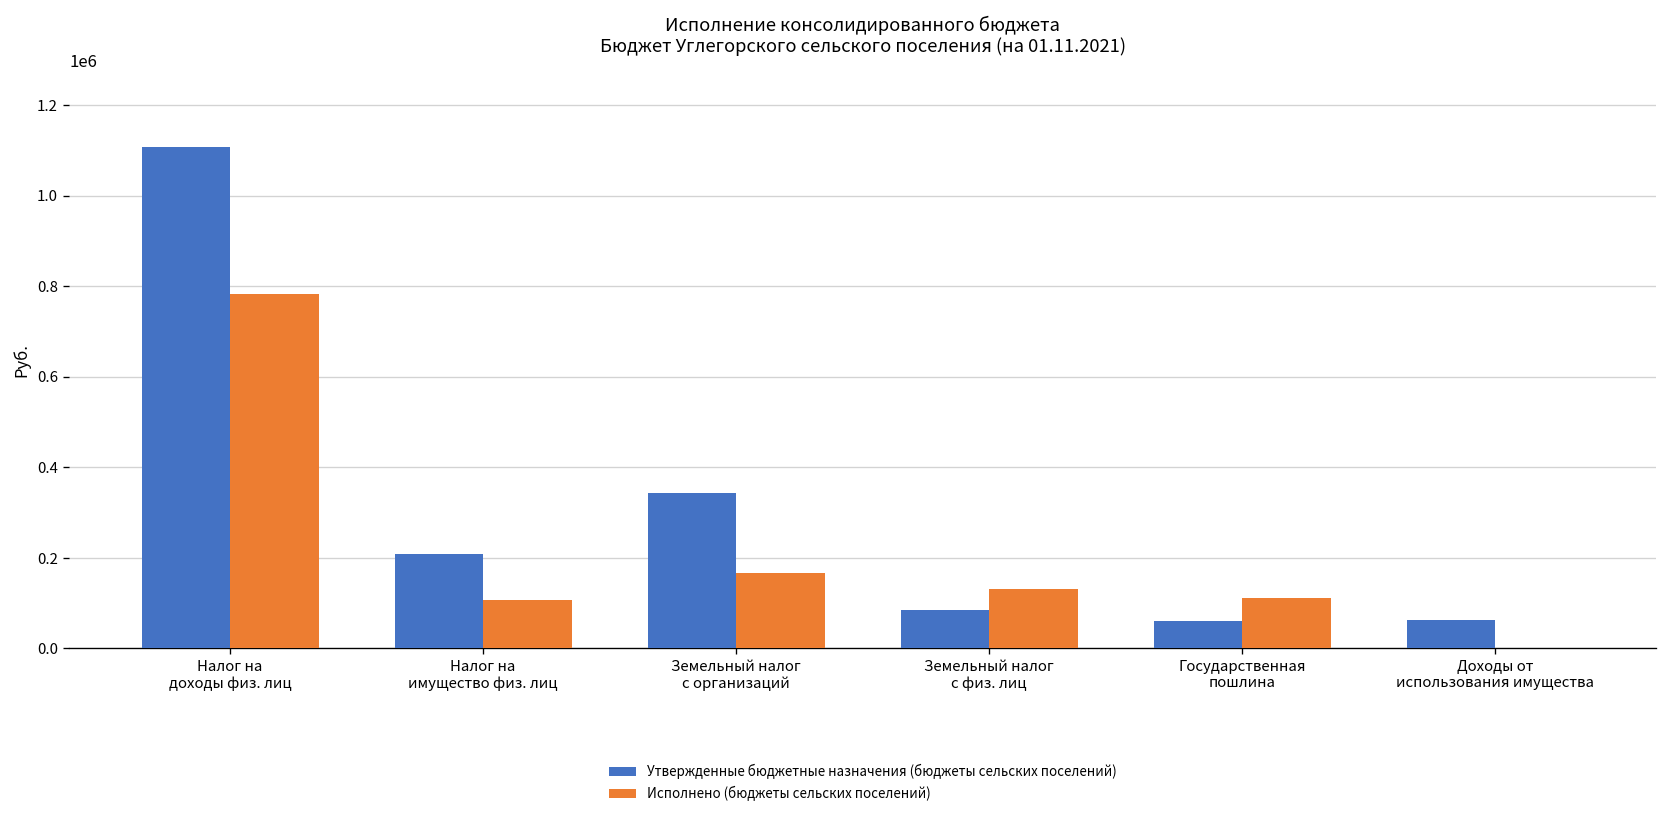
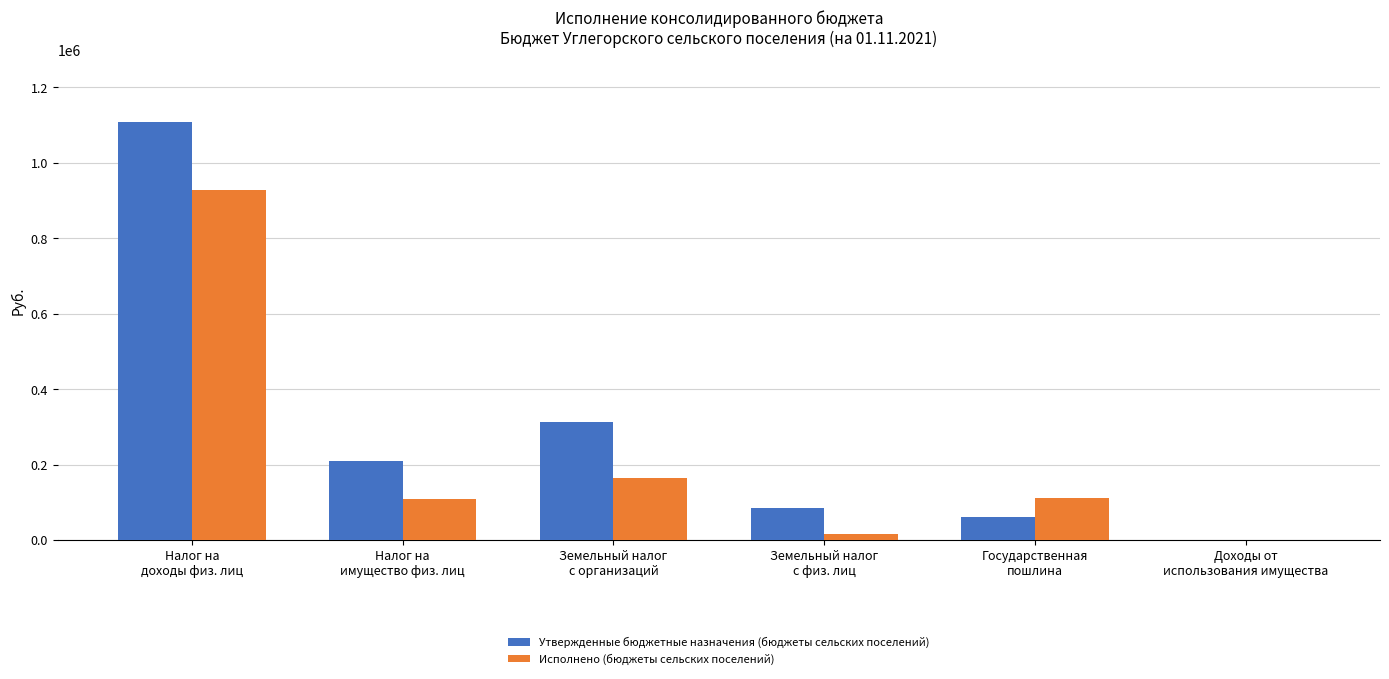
Исполнено (бюджеты сельских поселений), Налог на доходы физ. лиц: 780000 -> 930000
Утвержденные бюджетные назначения (бюджеты сельских поселений), Земельный налог с организаций: 340000 -> 310000
Исполнено (бюджеты сельских поселений), Земельный налог с физ. лиц: 130000 -> 20000
Утвержденные бюджетные назначения (бюджеты сельских поселений), Доходы от использования имущества: 60000 -> 0
